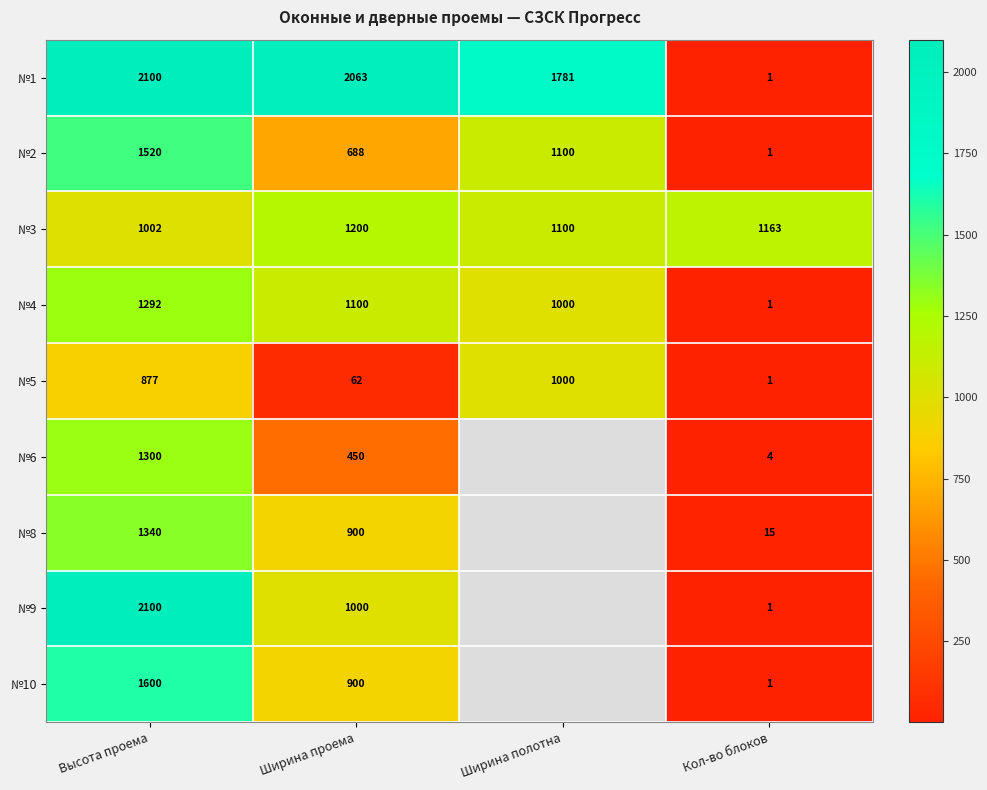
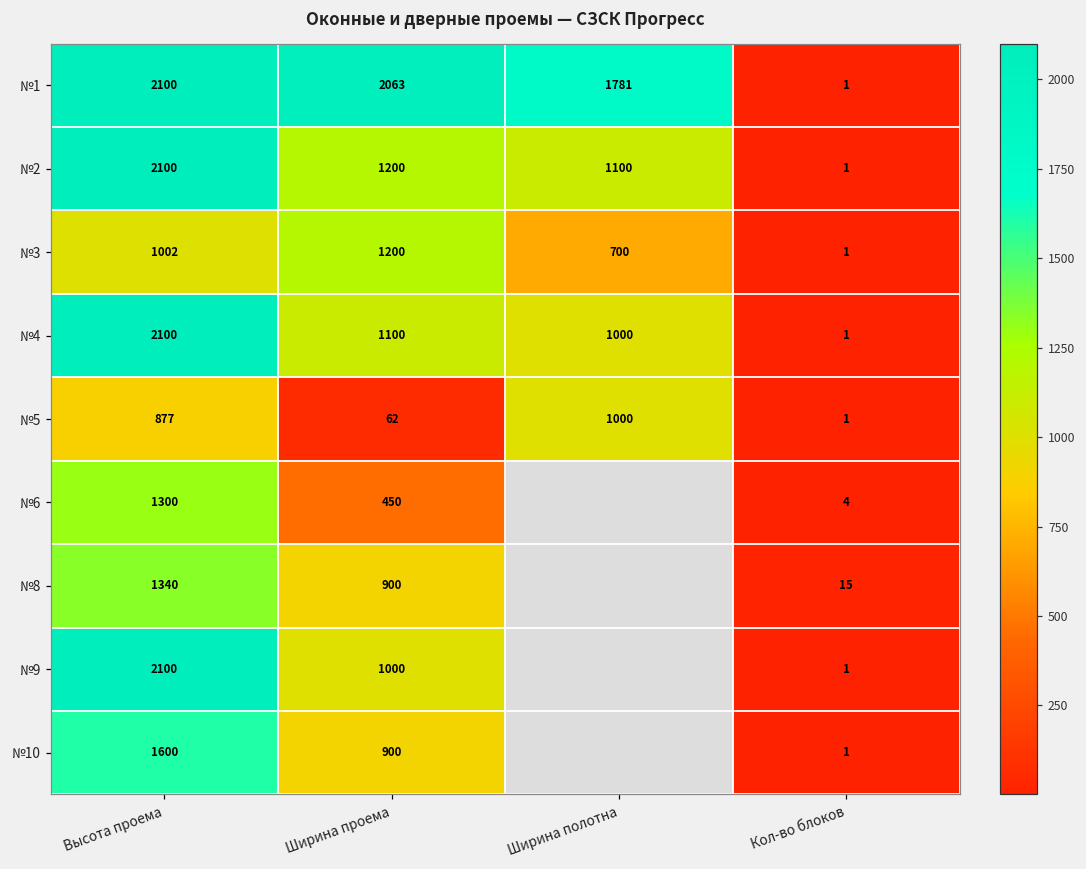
№2, Высота проема: 1520 -> 2100
№2, Ширина проема: 688 -> 1200
№3, Ширина полотна: 1100 -> 700
№3, Кол-во блоков: 1163 -> 1
№4, Высота проема: 1292 -> 2100
